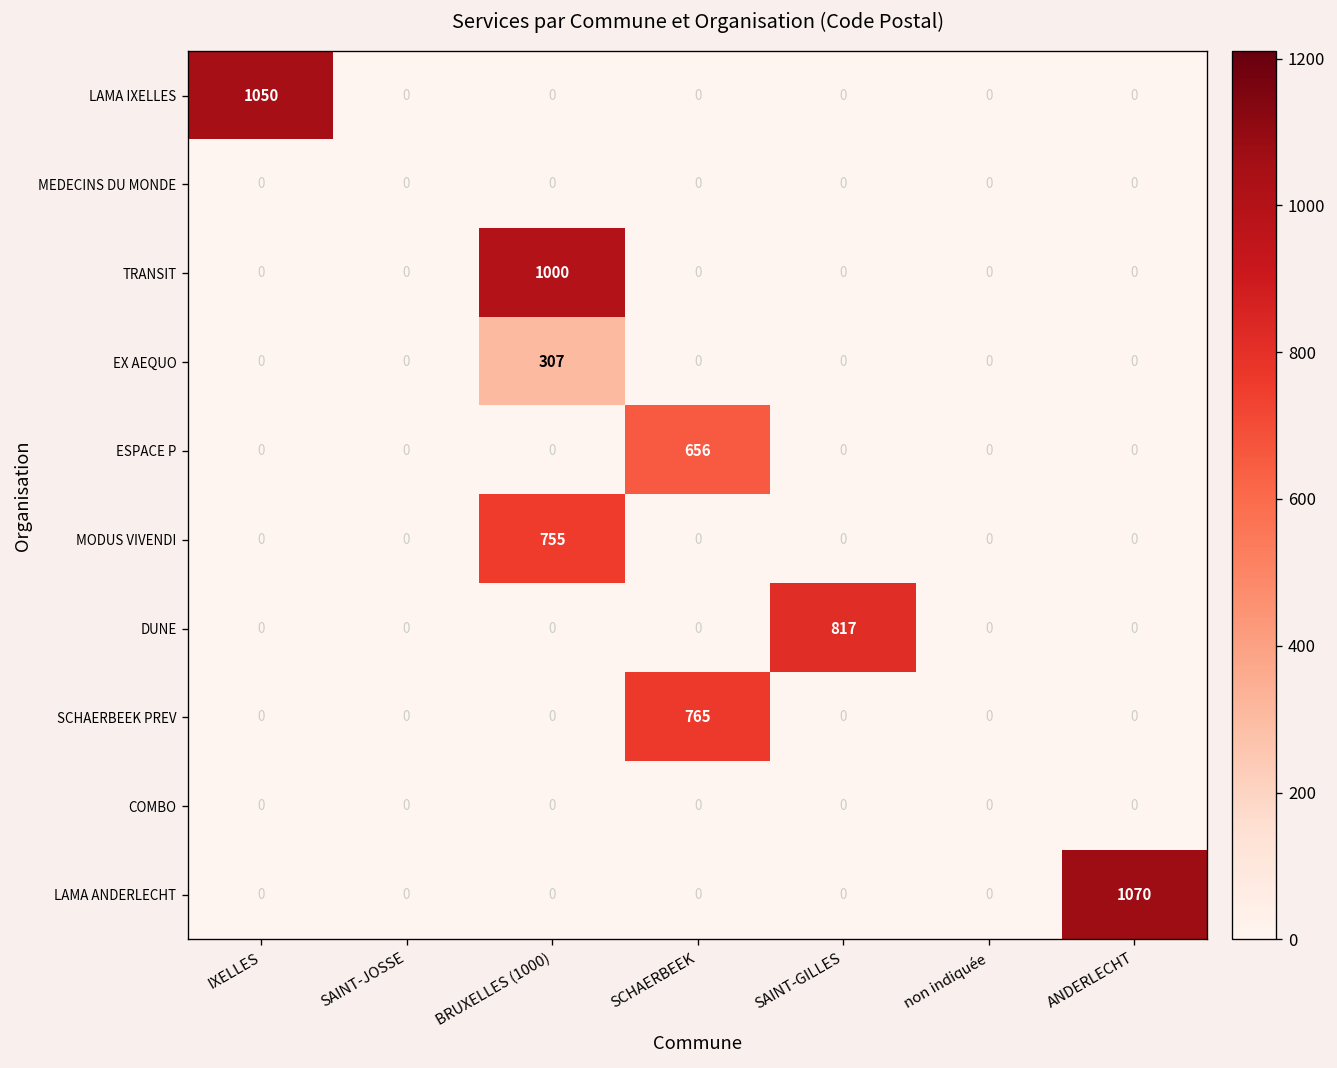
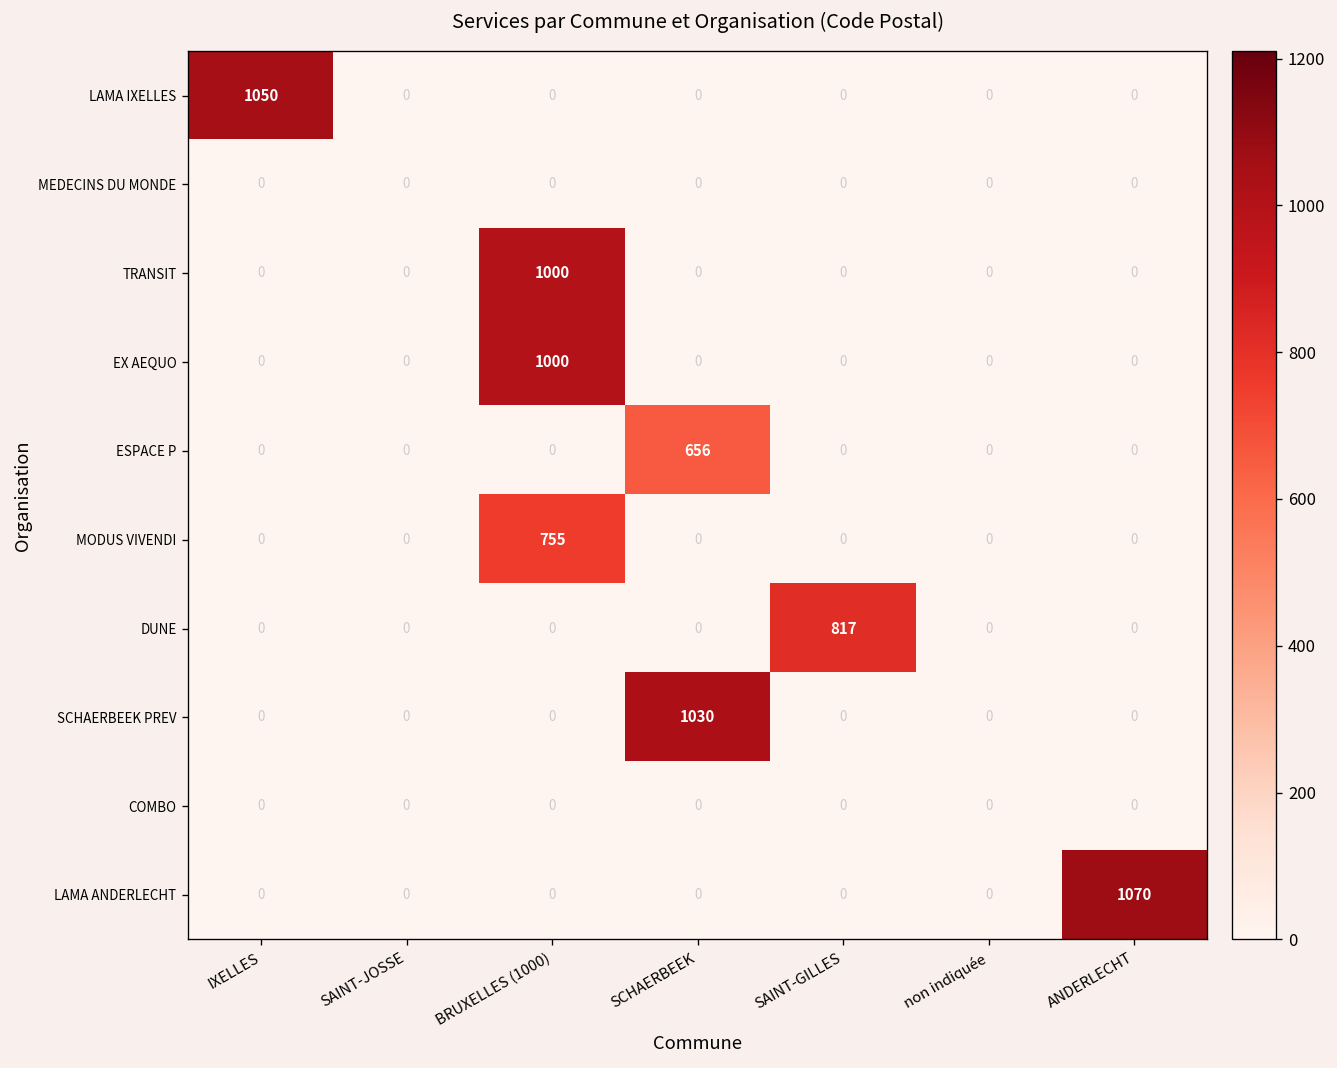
EX AEQUO, BRUXELLES (1000): 307 -> 1000
SCHAERBEEK PREV, SCHAERBEEK: 765 -> 1030
